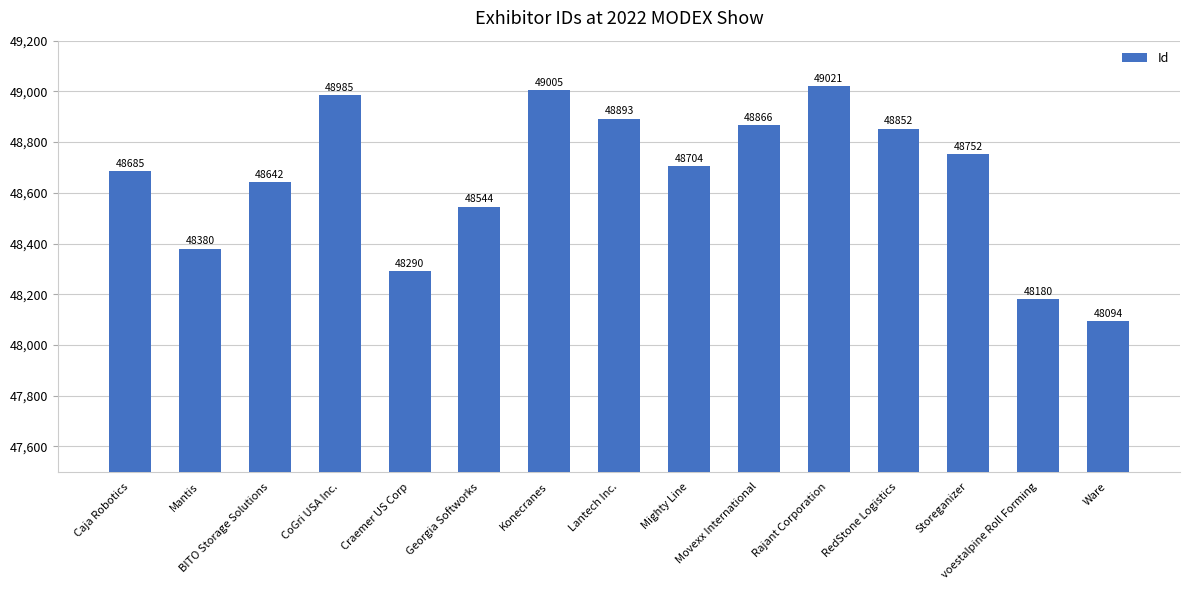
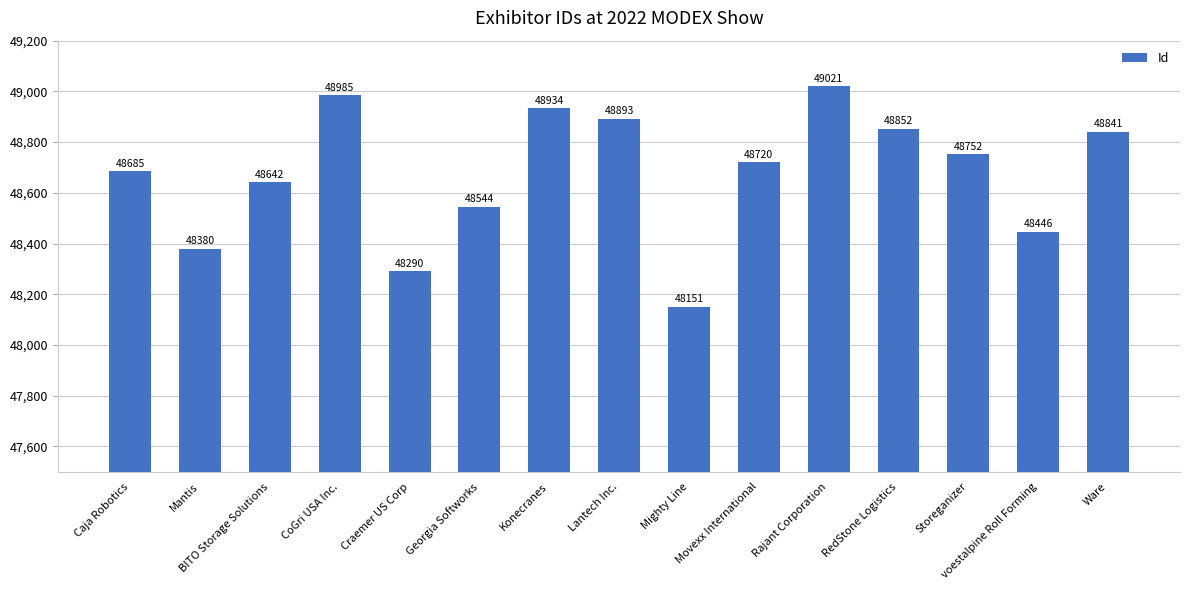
Konecranes: 49005 -> 48934
Mighty Line: 48704 -> 48151
Movexx International: 48866 -> 48720
voestalpine Roll Forming: 48180 -> 48446
Ware: 48094 -> 48841
